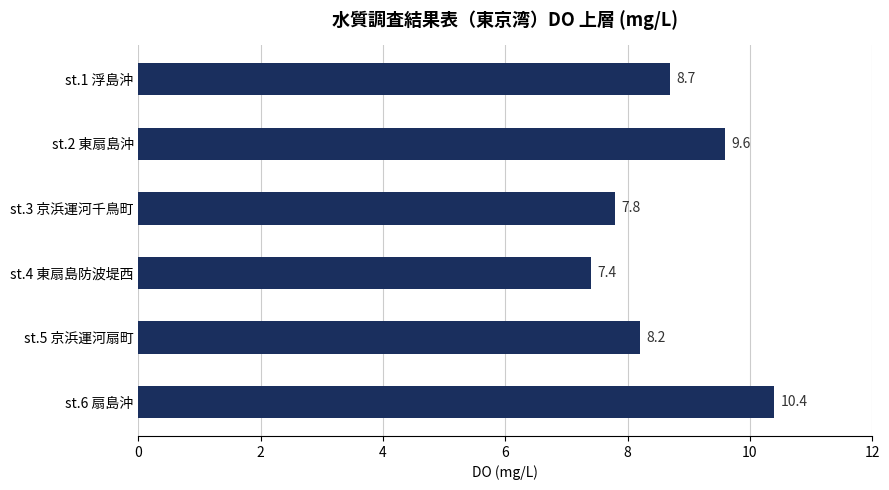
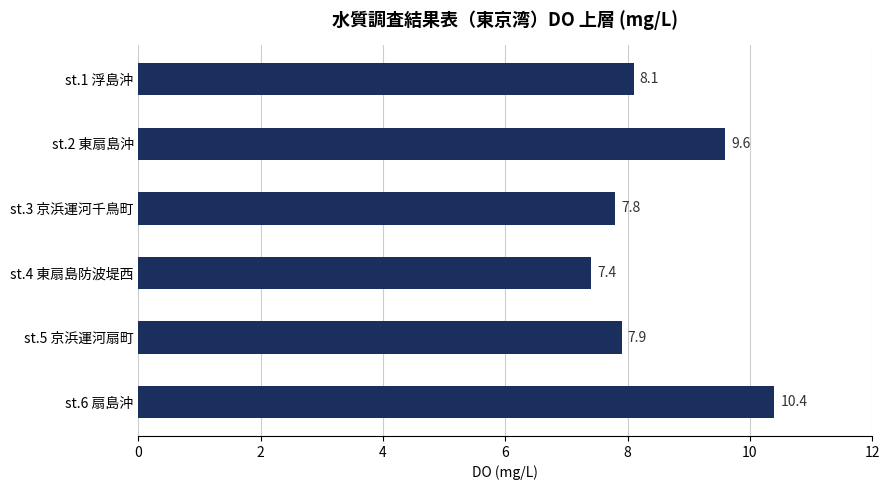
st.1 浮島沖: 8.7 -> 8.1
st.5 京浜運河扇町: 8.2 -> 7.9
